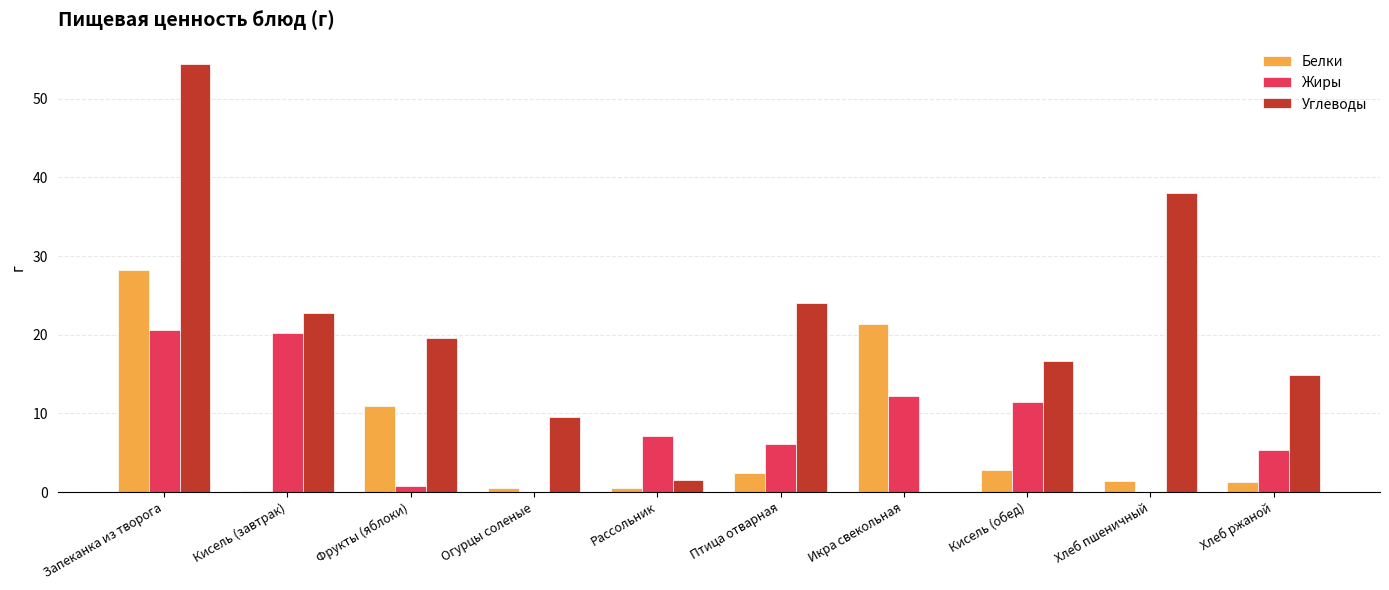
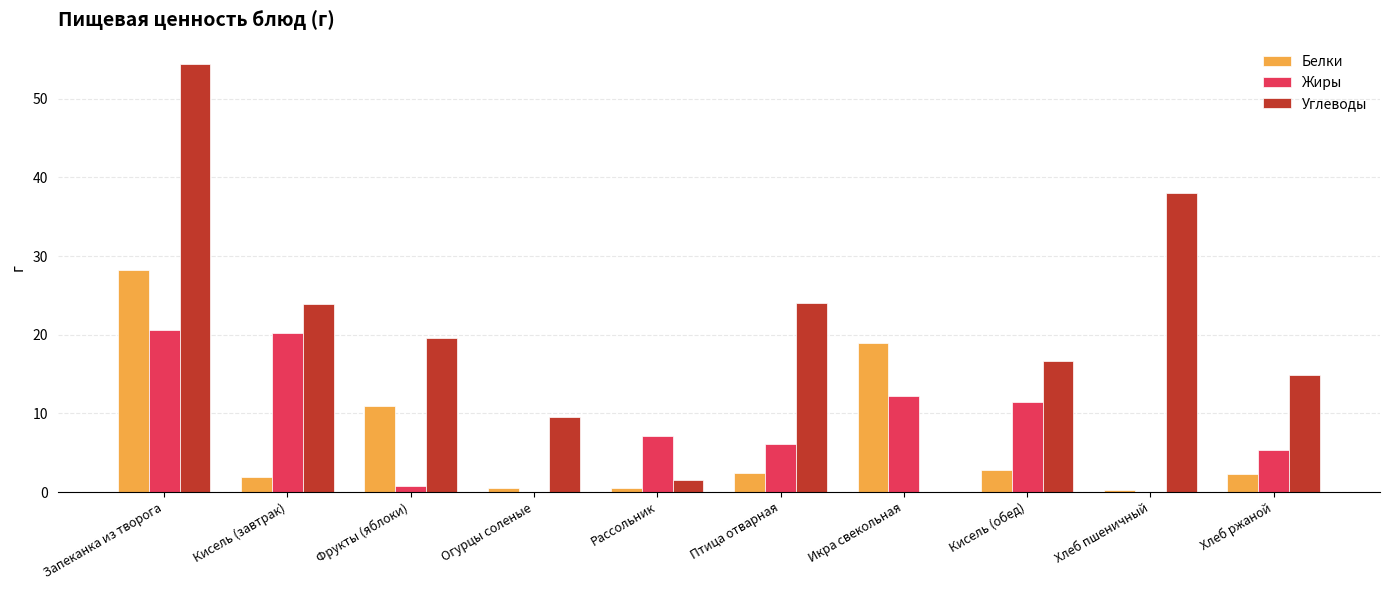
Белки, Кисель (завтрак): 0 -> 2
Углеводы, Кисель (завтрак): 23 -> 24
Белки, Икра свекольная: 21 -> 19
Белки, Хлеб пшеничный: 1 -> 0
Белки, Хлеб ржаной: 1 -> 2
